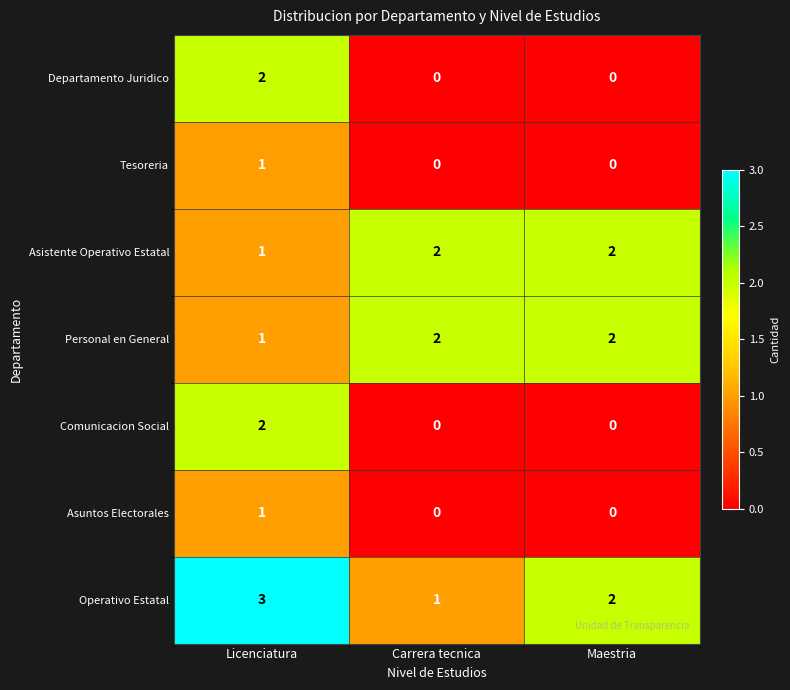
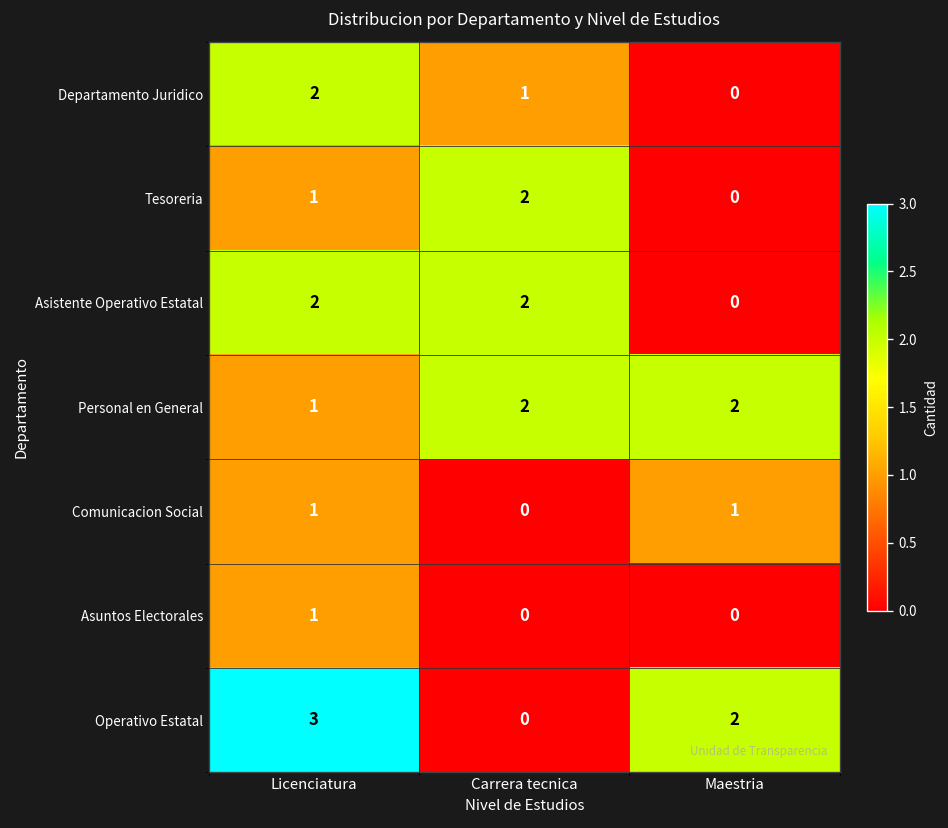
Departamento Juridico, Carrera tecnica: 0 -> 1
Tesoreria, Carrera tecnica: 0 -> 2
Asistente Operativo Estatal, Licenciatura: 1 -> 2
Asistente Operativo Estatal, Maestria: 2 -> 0
Comunicacion Social, Licenciatura: 2 -> 1
Comunicacion Social, Maestria: 0 -> 1
Operativo Estatal, Carrera tecnica: 1 -> 0
